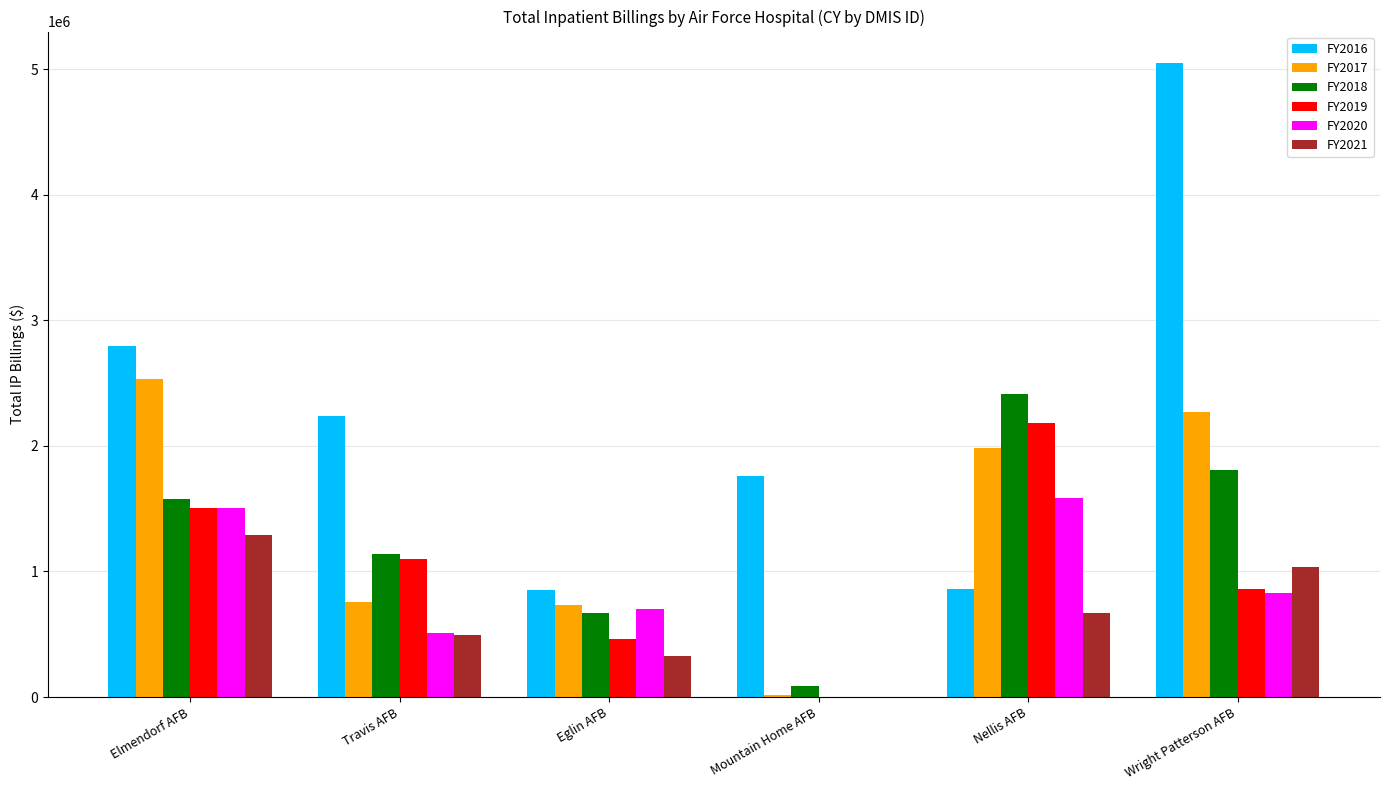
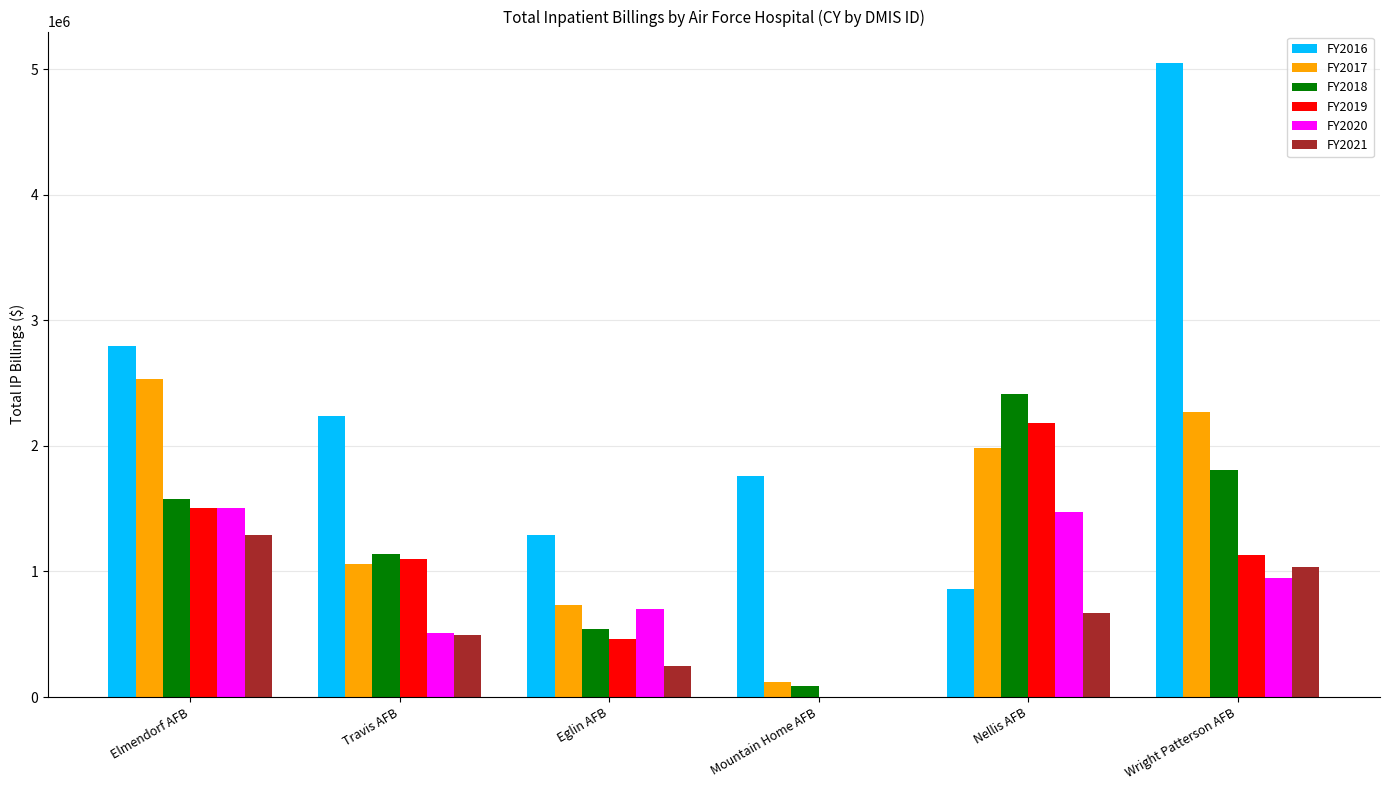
FY2017, Travis AFB: 760000 -> 1060000
FY2016, Eglin AFB: 850000 -> 1290000
FY2018, Eglin AFB: 670000 -> 540000
FY2021, Eglin AFB: 320000 -> 250000
FY2017, Mountain Home AFB: 20000 -> 120000
FY2020, Nellis AFB: 1580000 -> 1480000
FY2019, Wright Patterson AFB: 860000 -> 1130000
FY2020, Wright Patterson AFB: 830000 -> 950000
